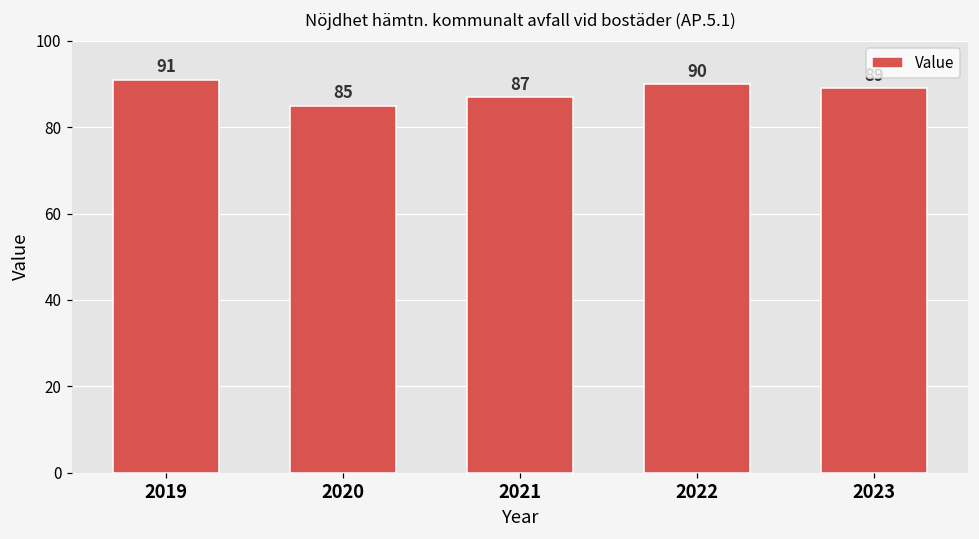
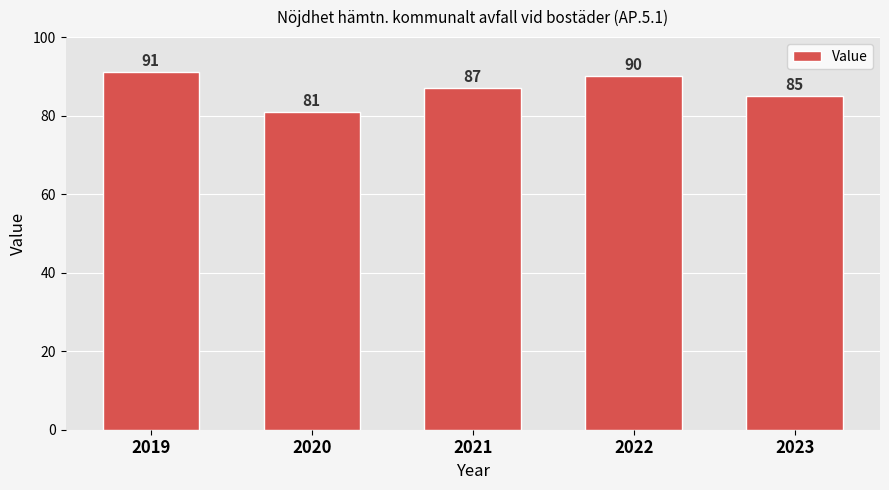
2020: 85 -> 81
2023: 89 -> 85
